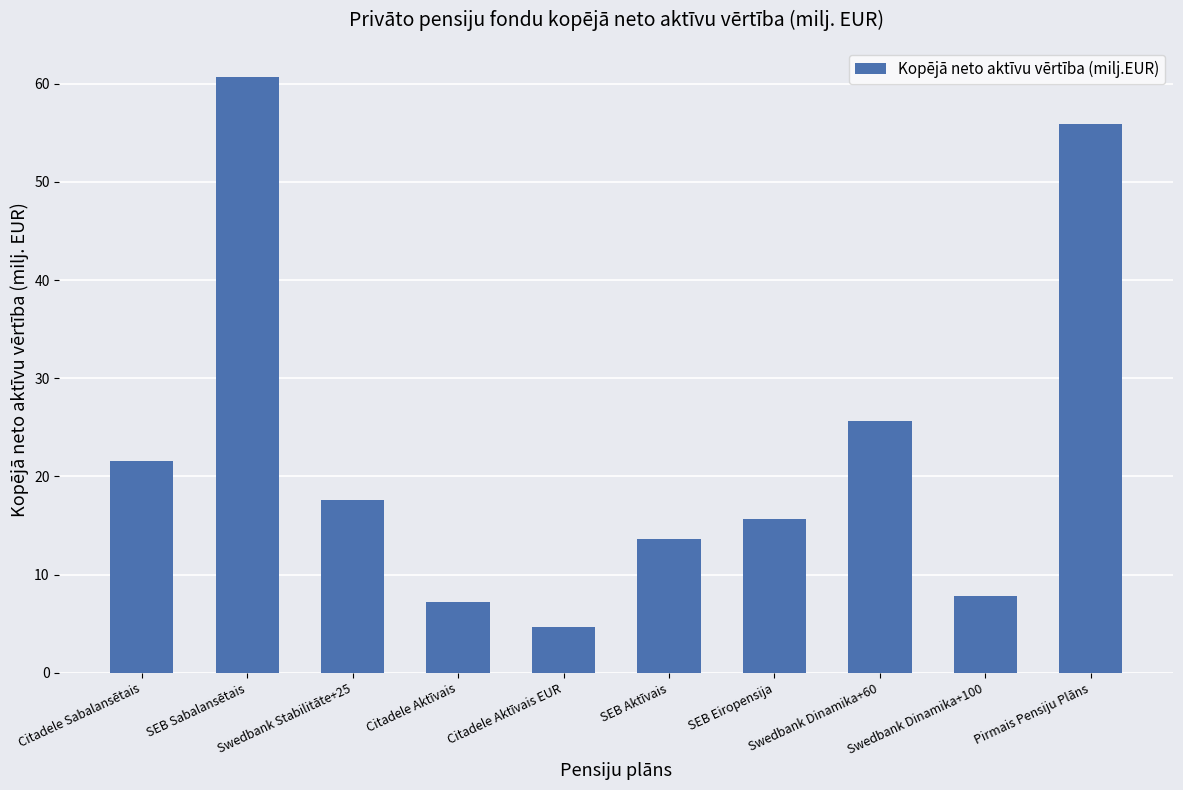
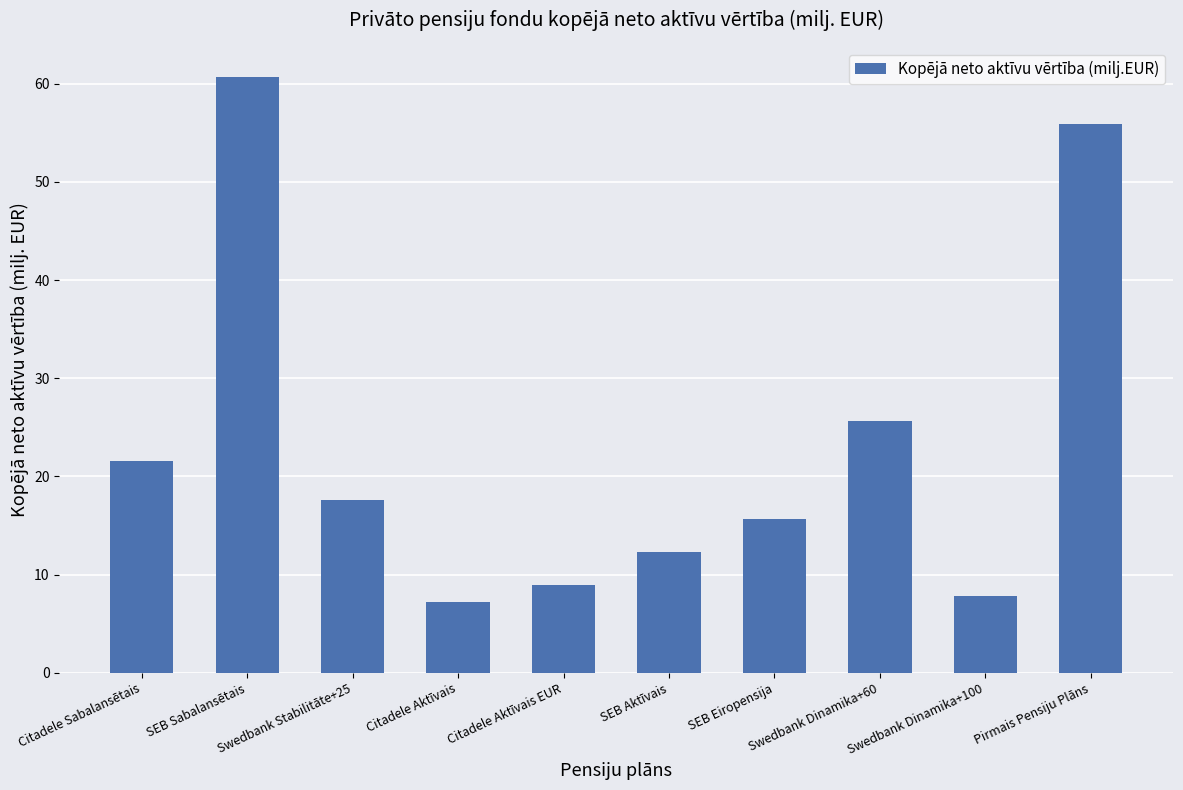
Citadele Aktīvais EUR: 5 -> 9
SEB Aktīvais: 14 -> 12
